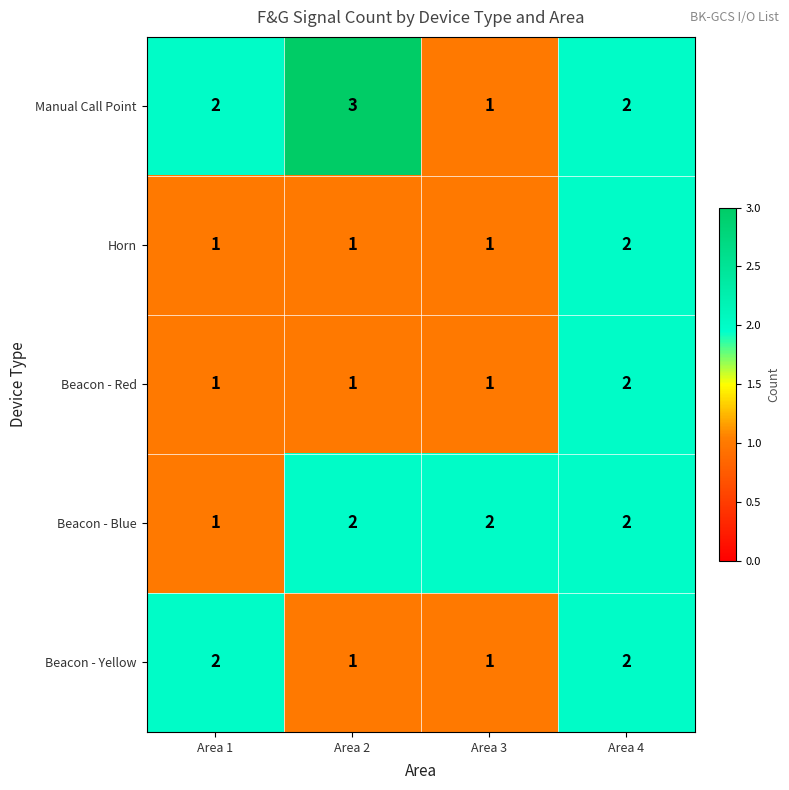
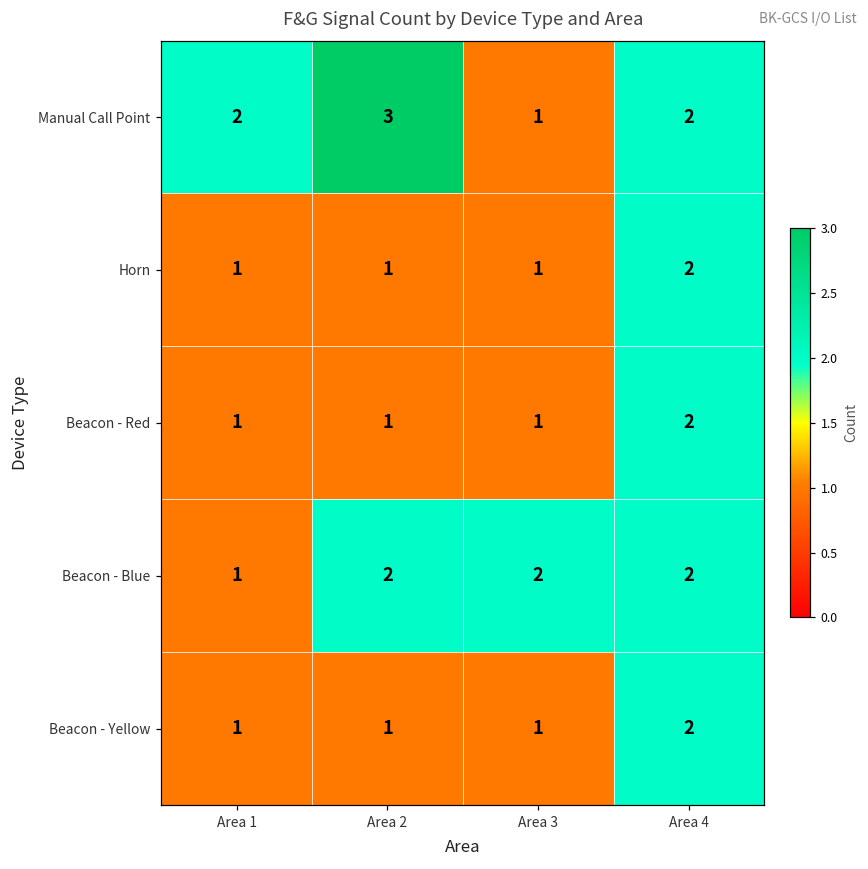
Beacon - Yellow, Area 1: 2 -> 1
